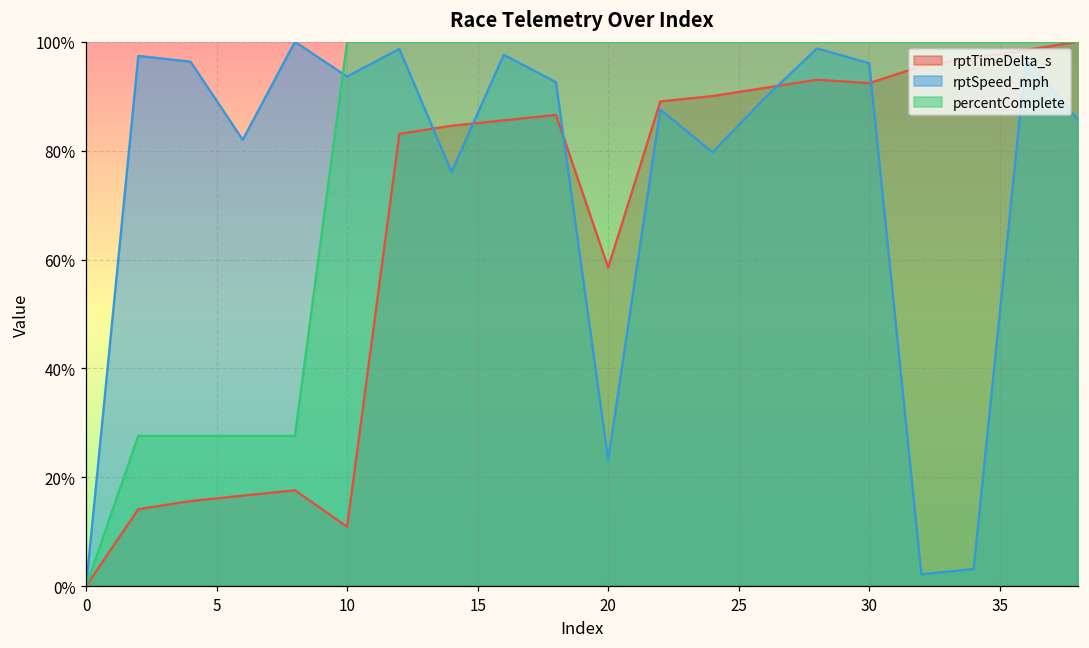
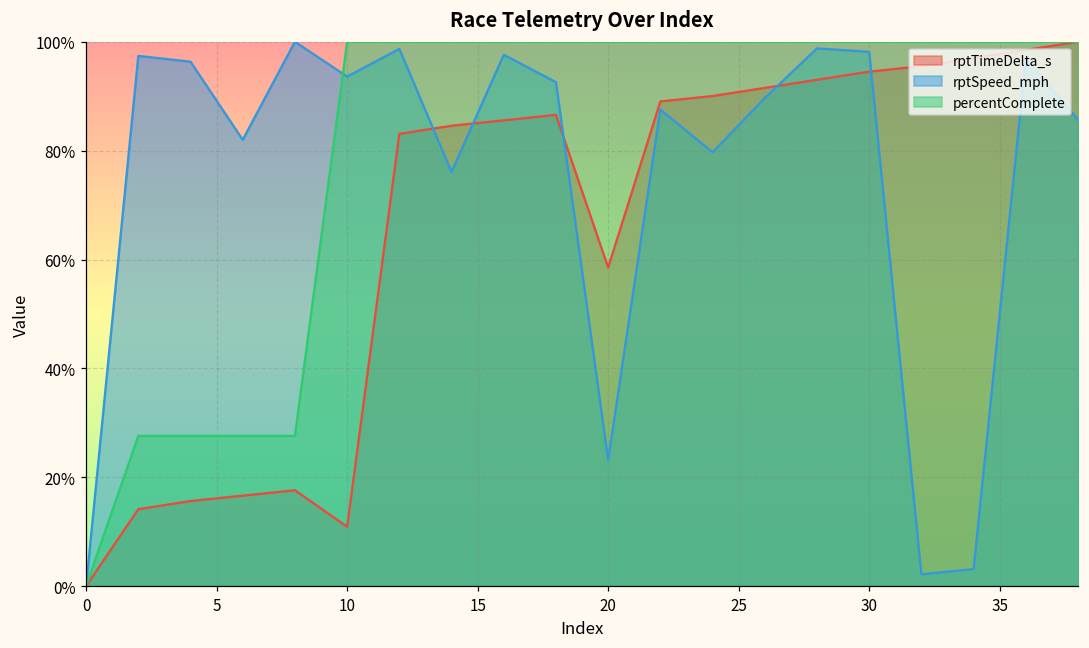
rptTimeDelta_s, 30: 92% -> 95%
rptSpeed_mph, 30: 96% -> 98%
